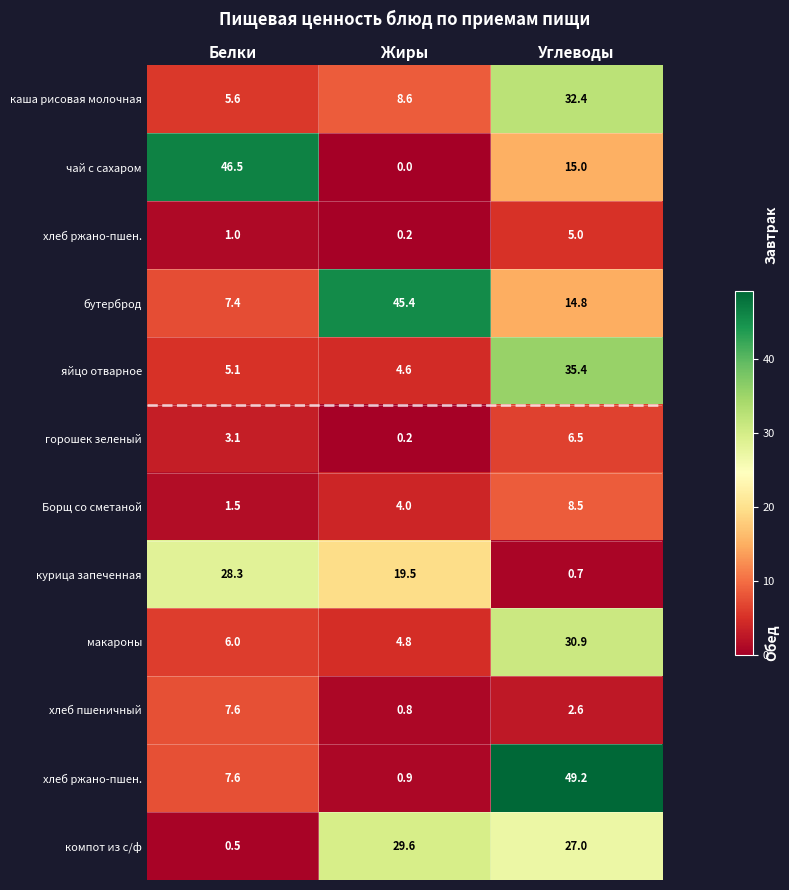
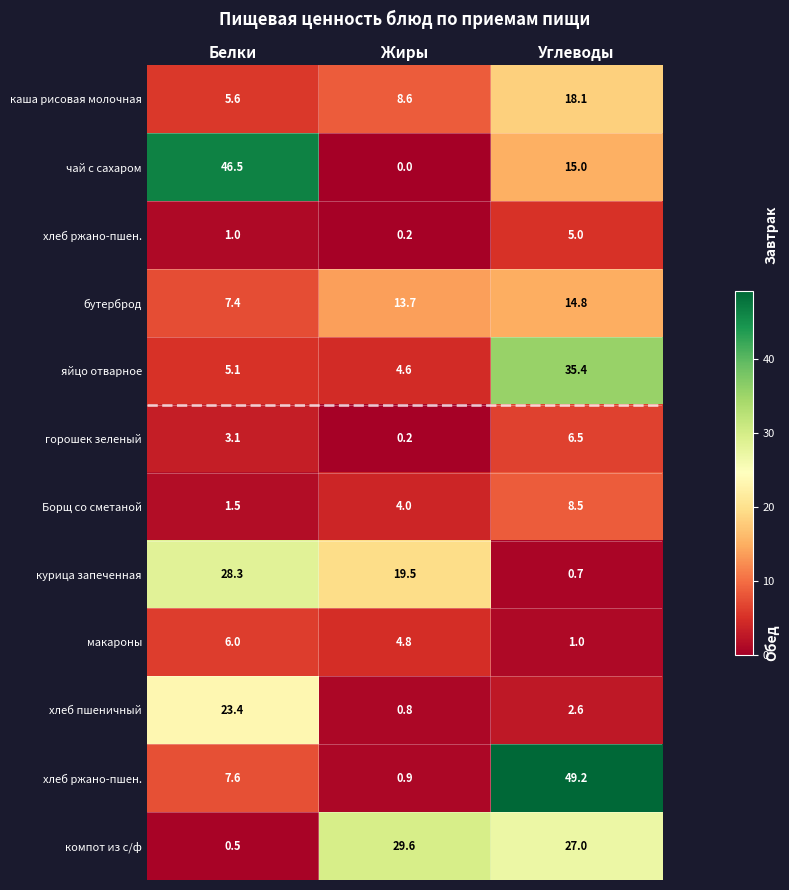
каша рисовая молочная, Углеводы: 32.4 -> 18.1
бутерброд, Жиры: 45.4 -> 13.7
макароны, Углеводы: 30.9 -> 1.0
хлеб пшеничный, Белки: 7.6 -> 23.4
